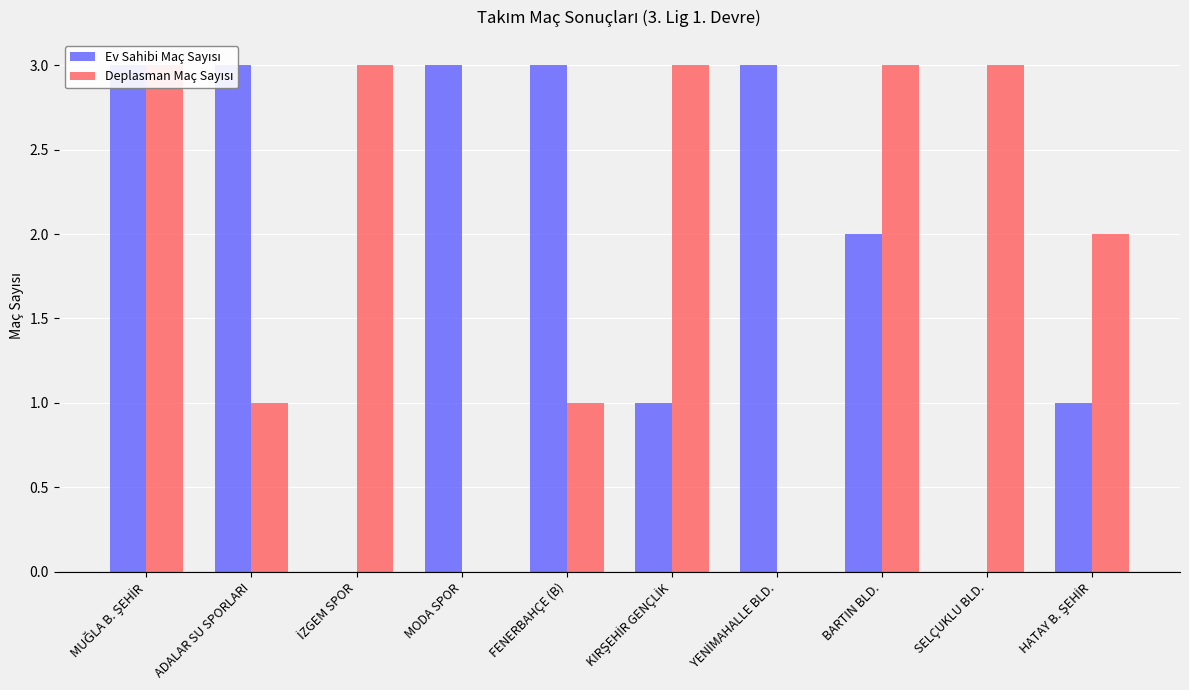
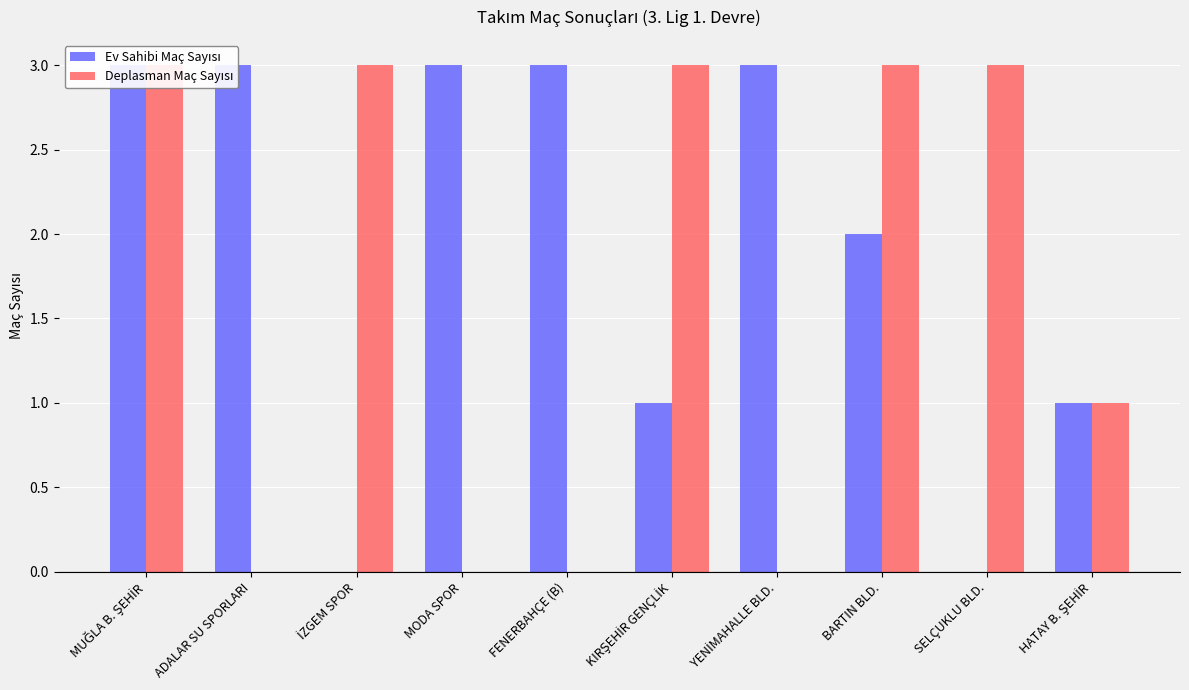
Deplasman Maç Sayısı, ADALAR SU SPORLARI: 1 -> 0
Deplasman Maç Sayısı, FENERBAHÇE (B): 1 -> 0
Deplasman Maç Sayısı, HATAY B. ŞEHİR: 2 -> 1
